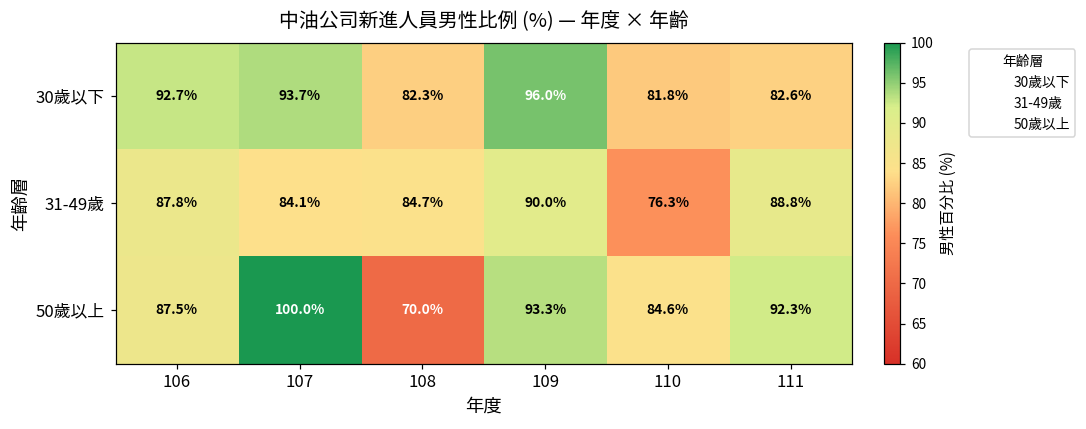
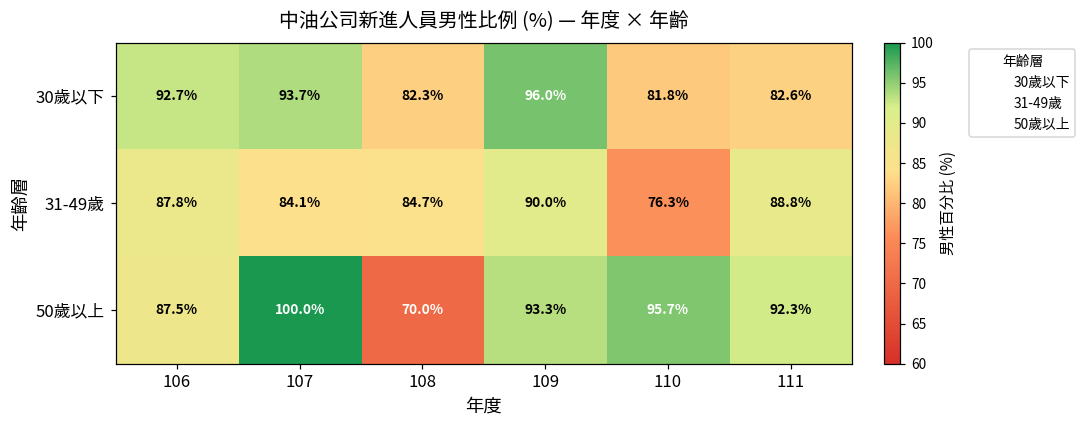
50歲以上, 110: 84.6% -> 95.7%
